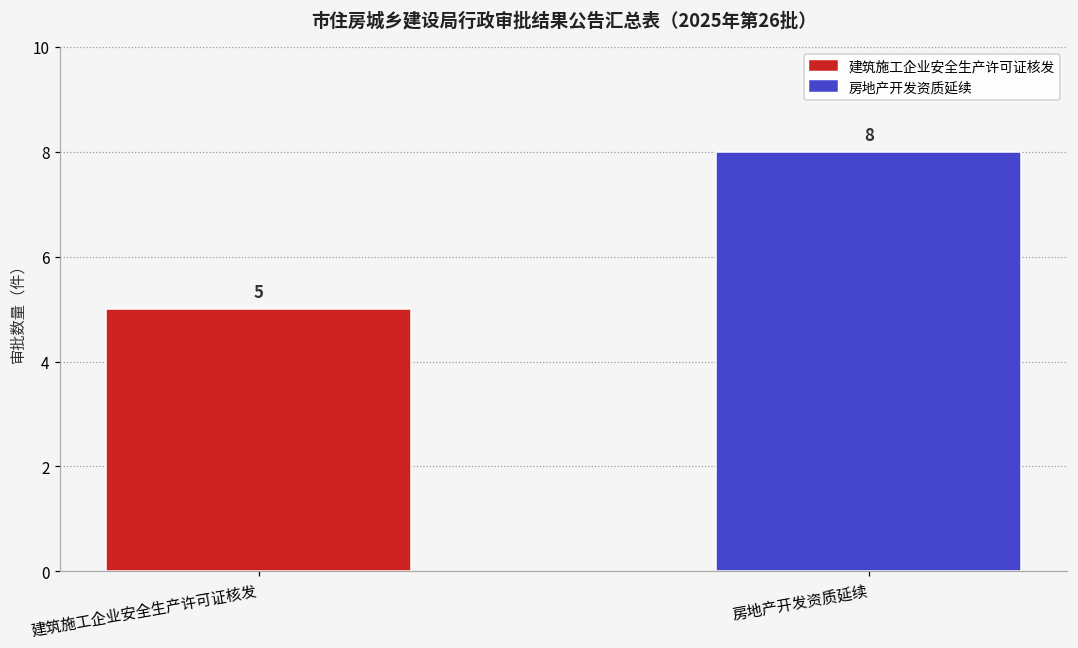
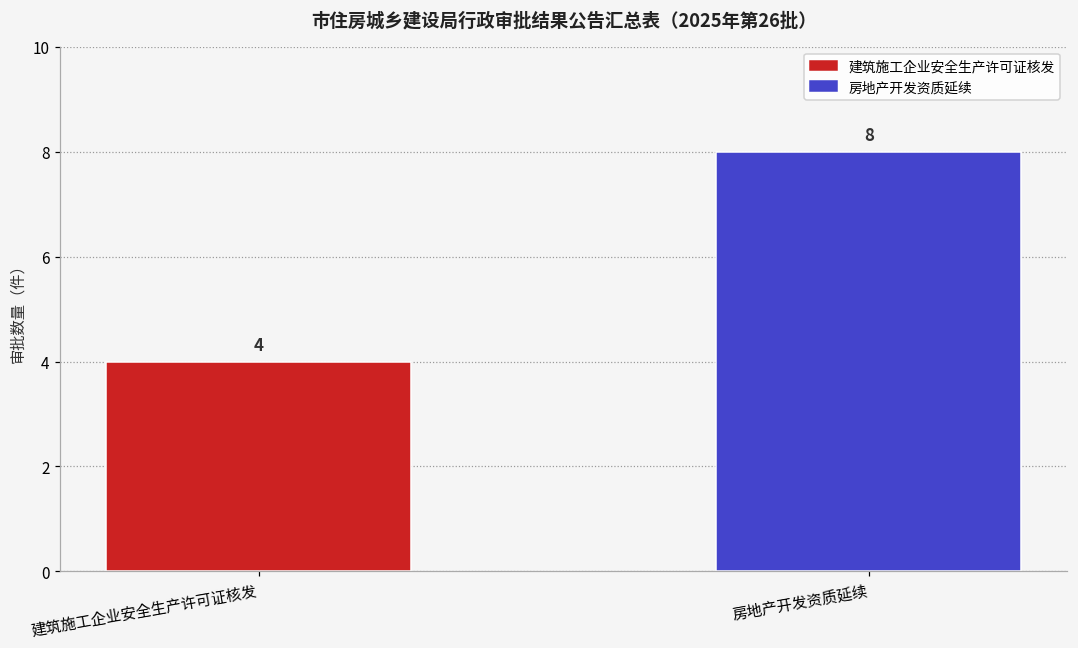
建筑施工企业安全生产许可证核发: 5 -> 4
